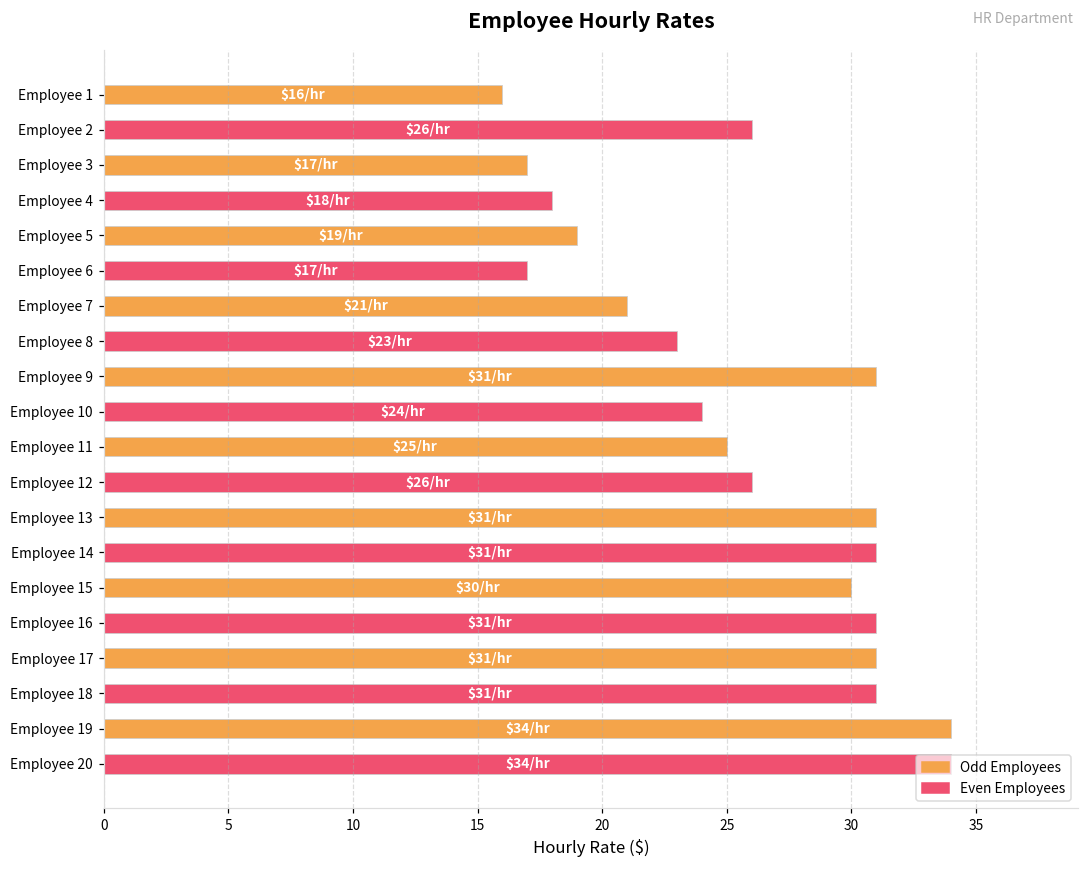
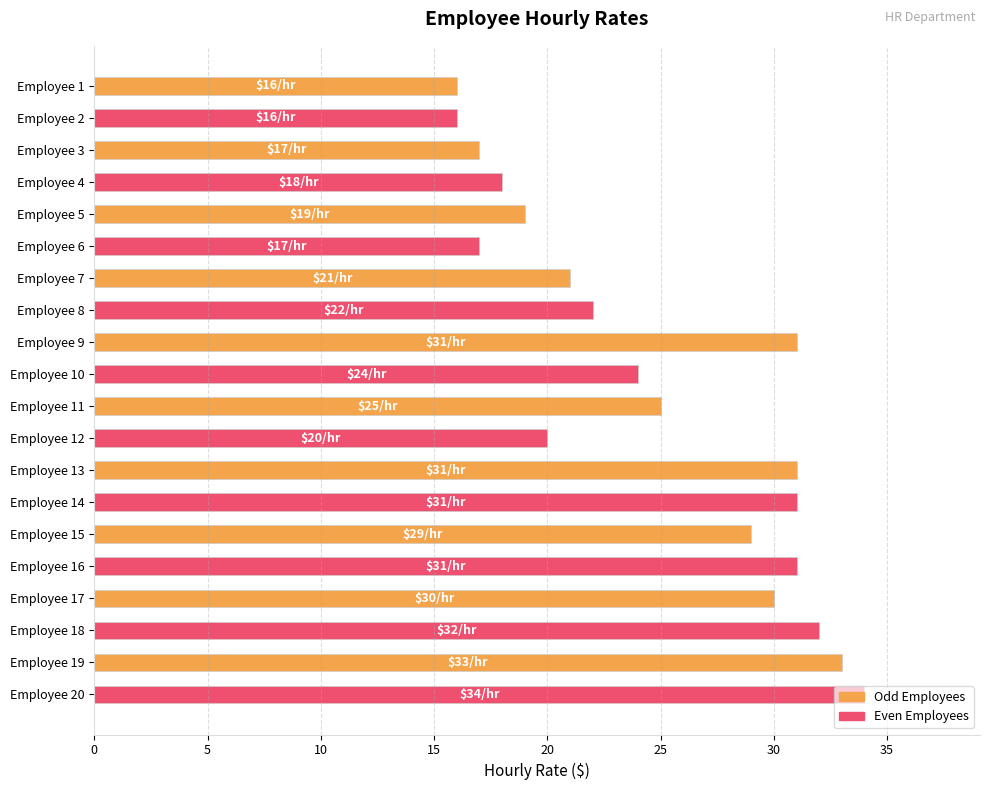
Employee 2: $26/ -> $16/
Employee 8: $23/ -> $22/
Employee 12: $26/ -> $20/
Employee 15: $30/ -> $29/
Employee 17: $31/ -> $30/
Employee 18: $31/ -> $32/
Employee 19: $34/ -> $33/
